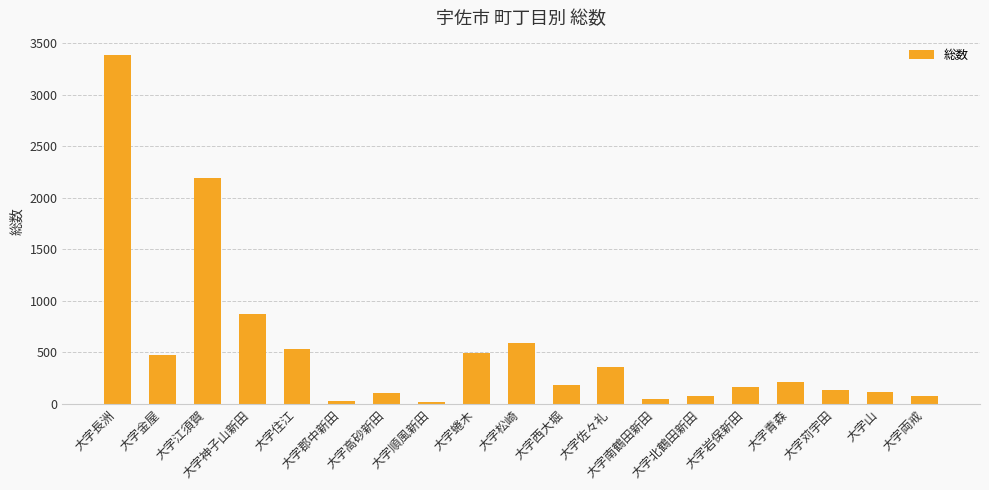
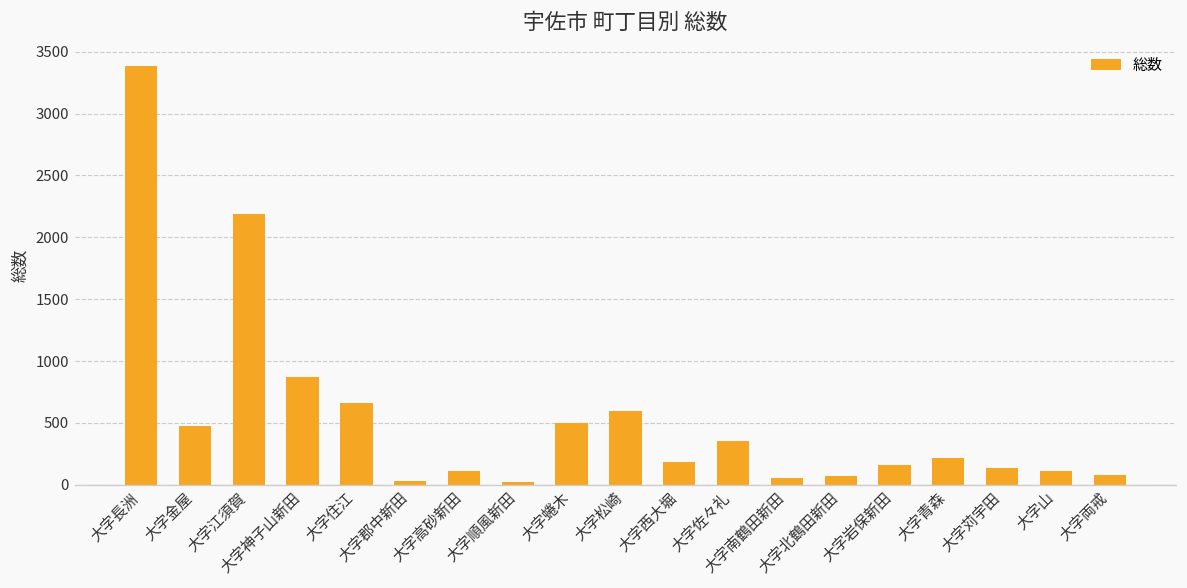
大字住江: 540 -> 660
